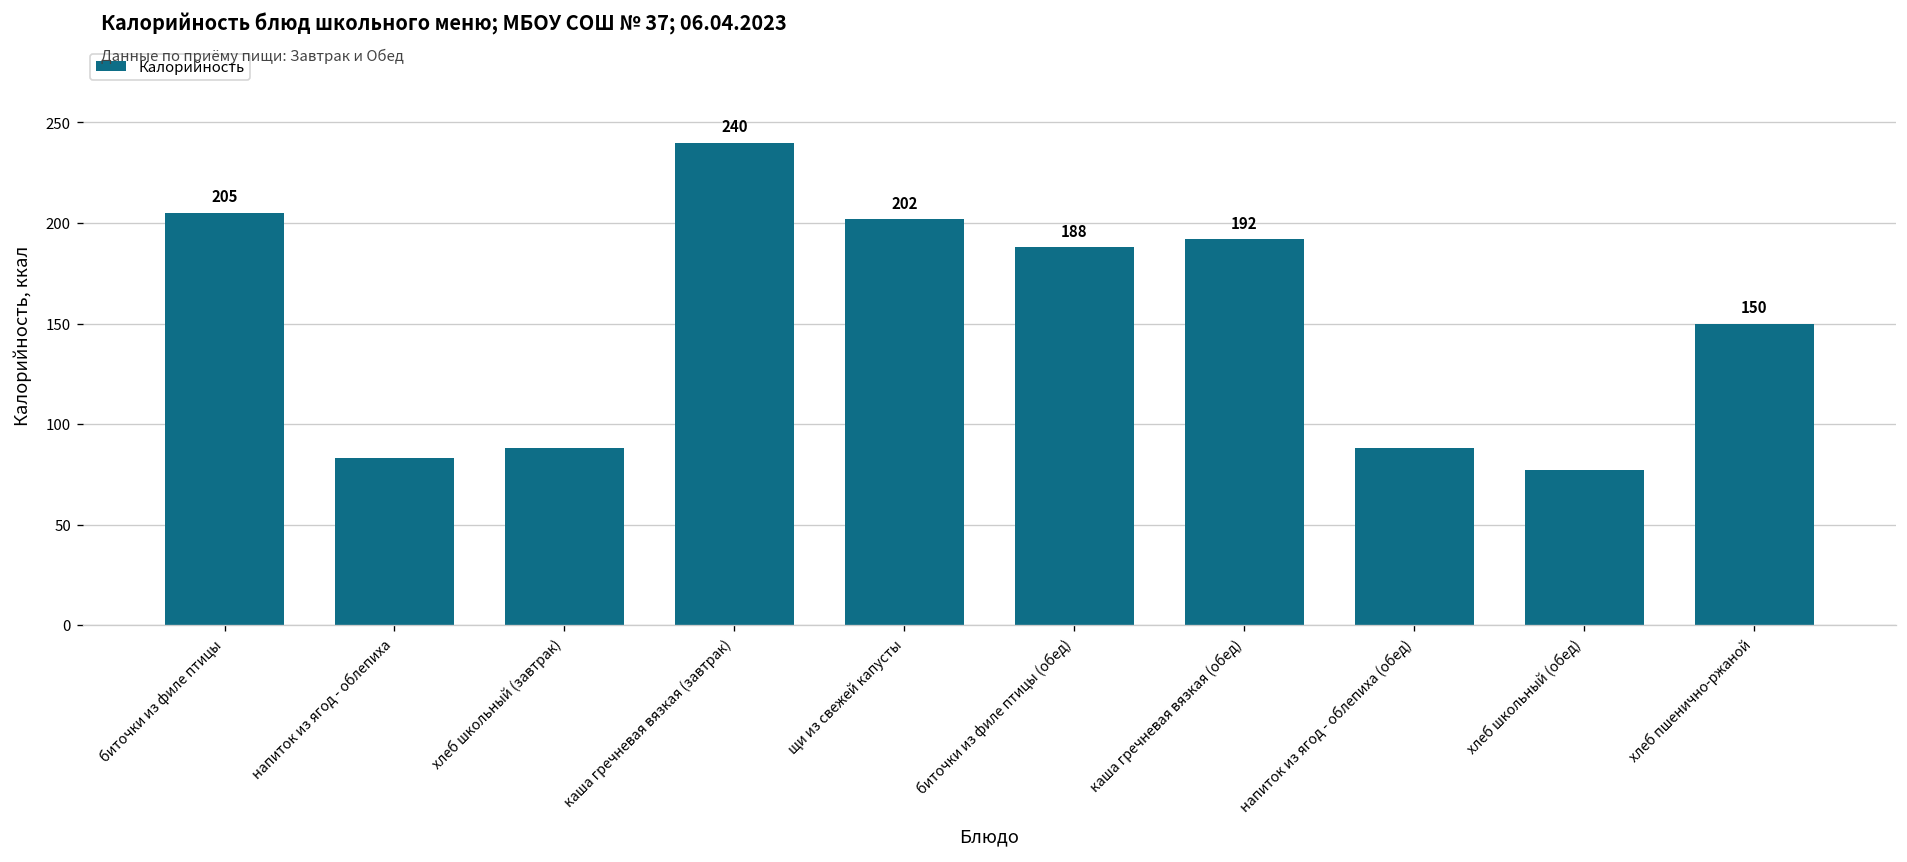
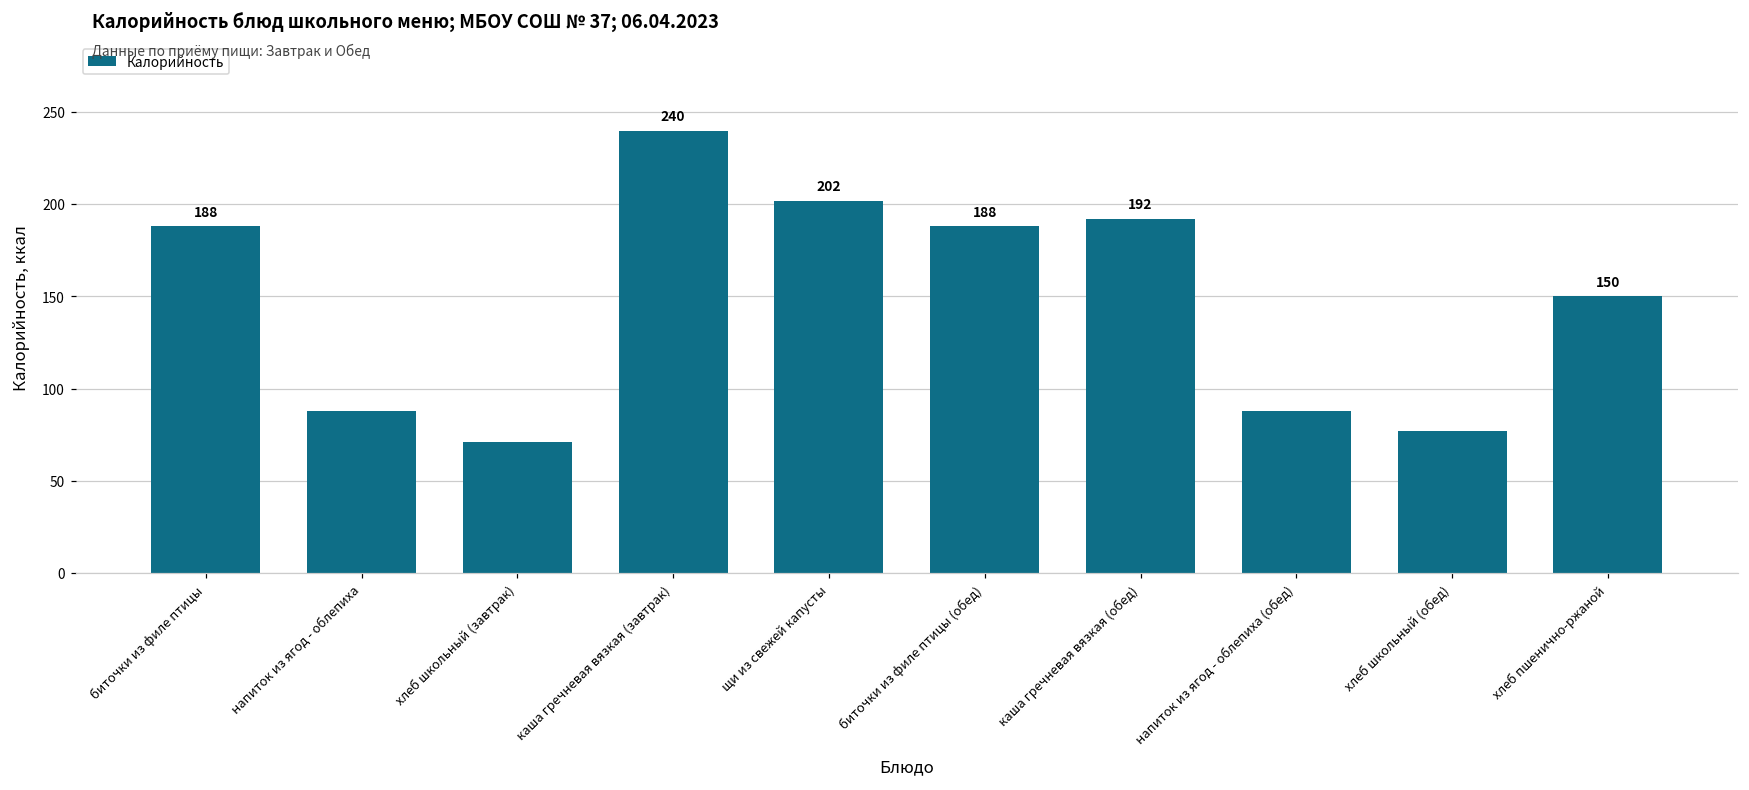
биточки из филе птицы: 205 -> 188
напиток из ягод - облепиха: 83 -> 88
хлеб школьный (завтрак): 88 -> 71
